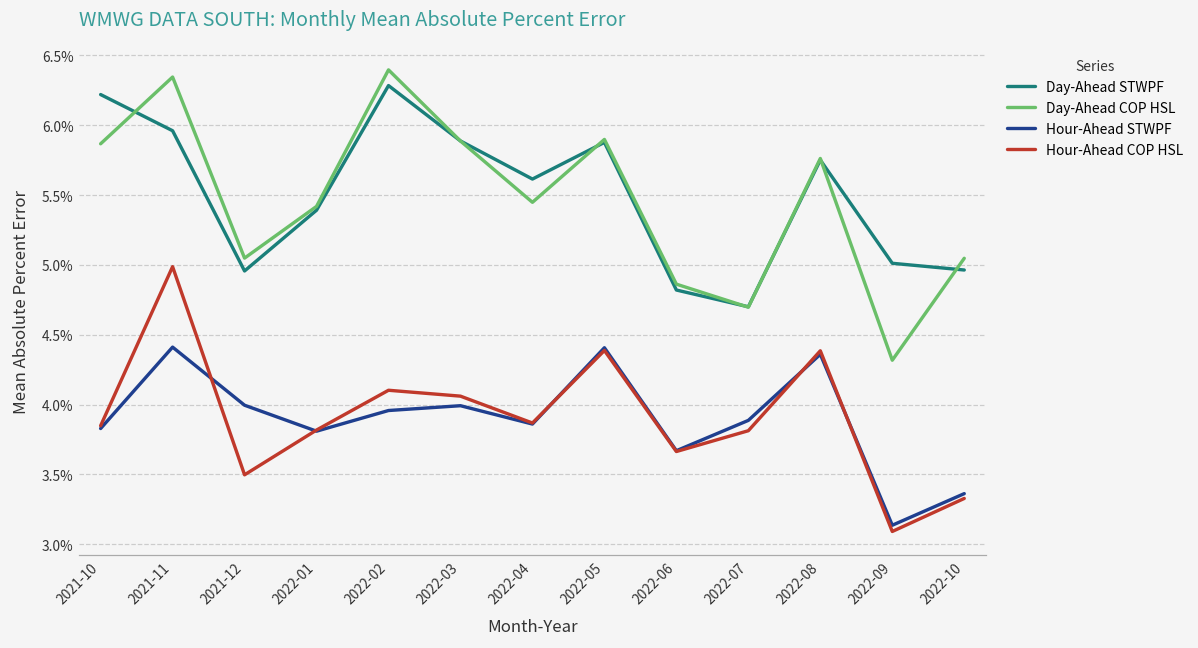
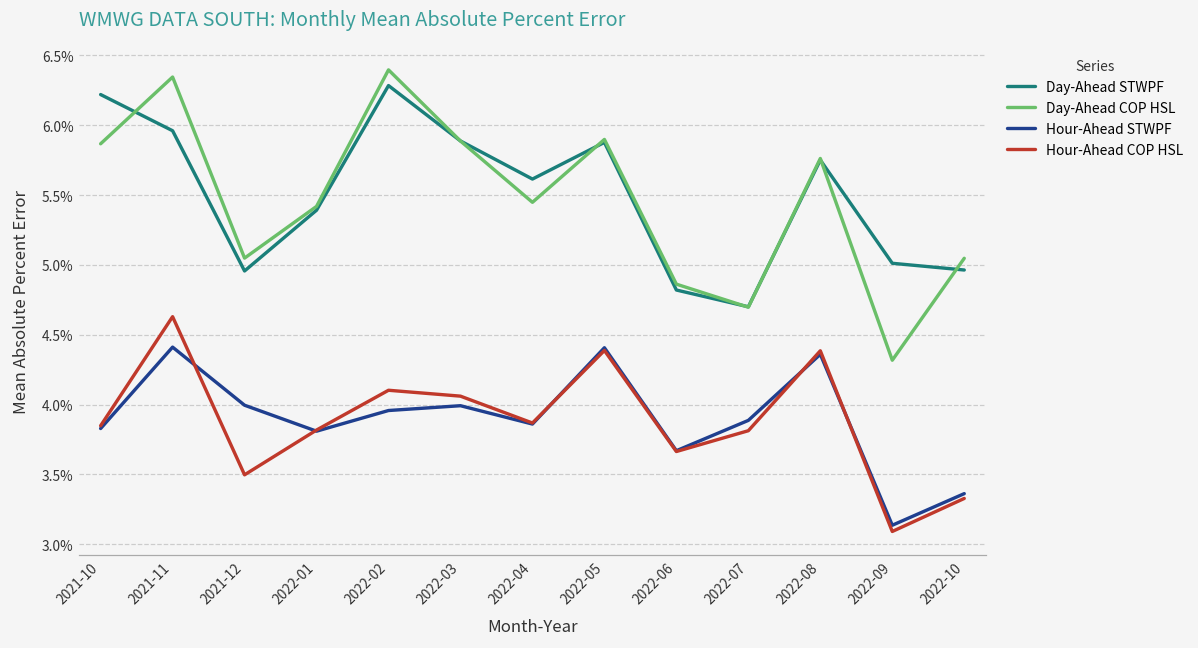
Hour-Ahead COP HSL, 2021-11: 4.99% -> 4.63%
